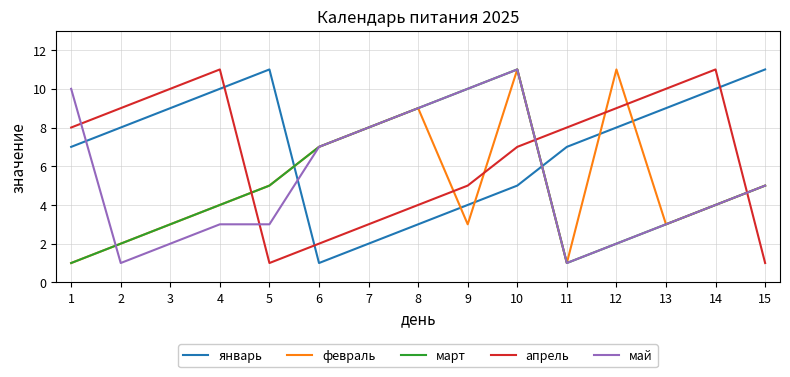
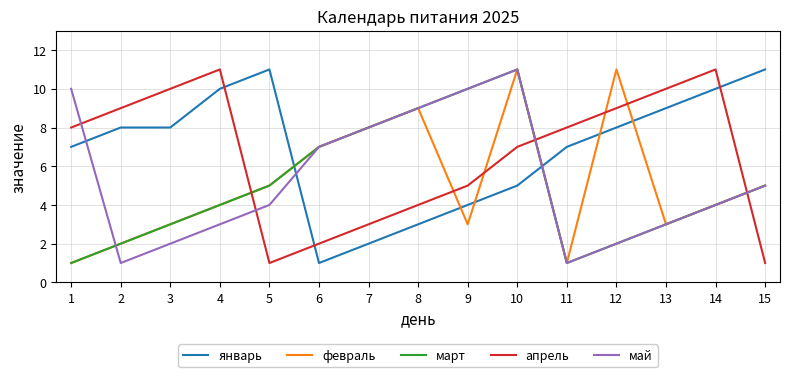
январь, 3: 9 -> 8
май, 5: 3 -> 4
